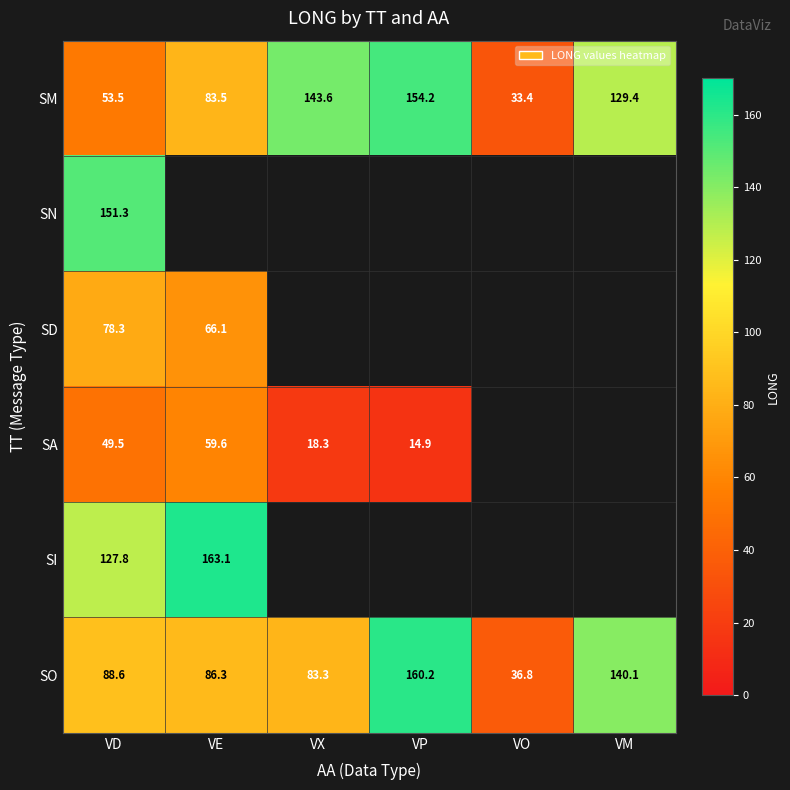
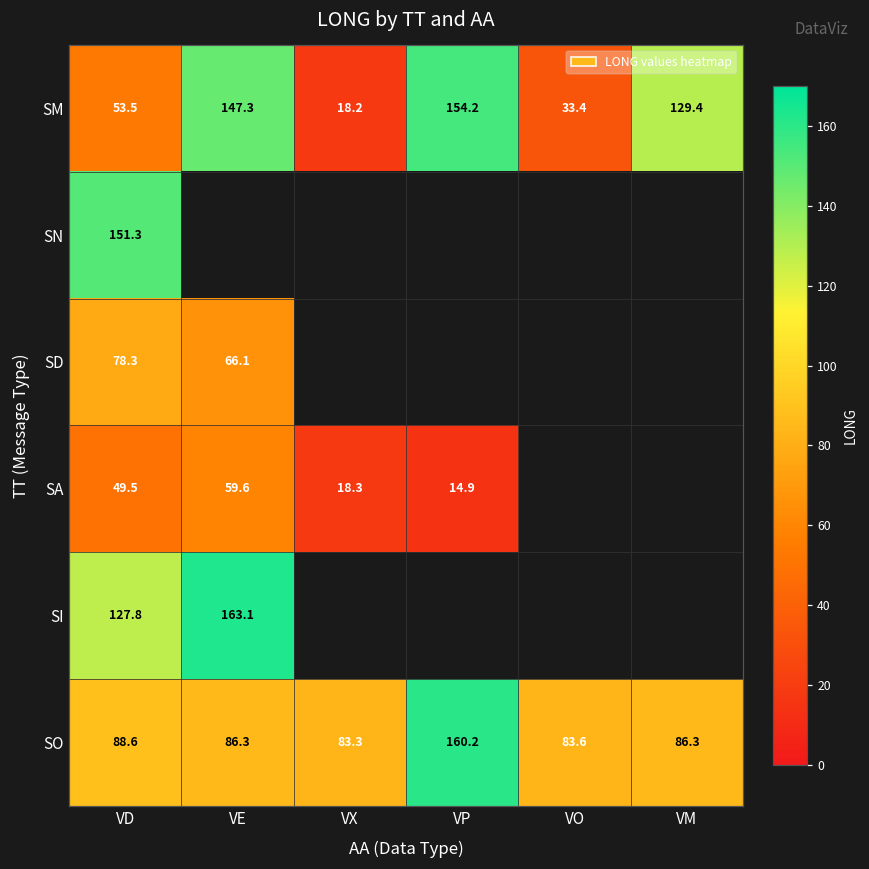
SM, VE: 83.5 -> 147.3
SM, VX: 143.6 -> 18.2
SO, VO: 36.8 -> 83.6
SO, VM: 140.1 -> 86.3
